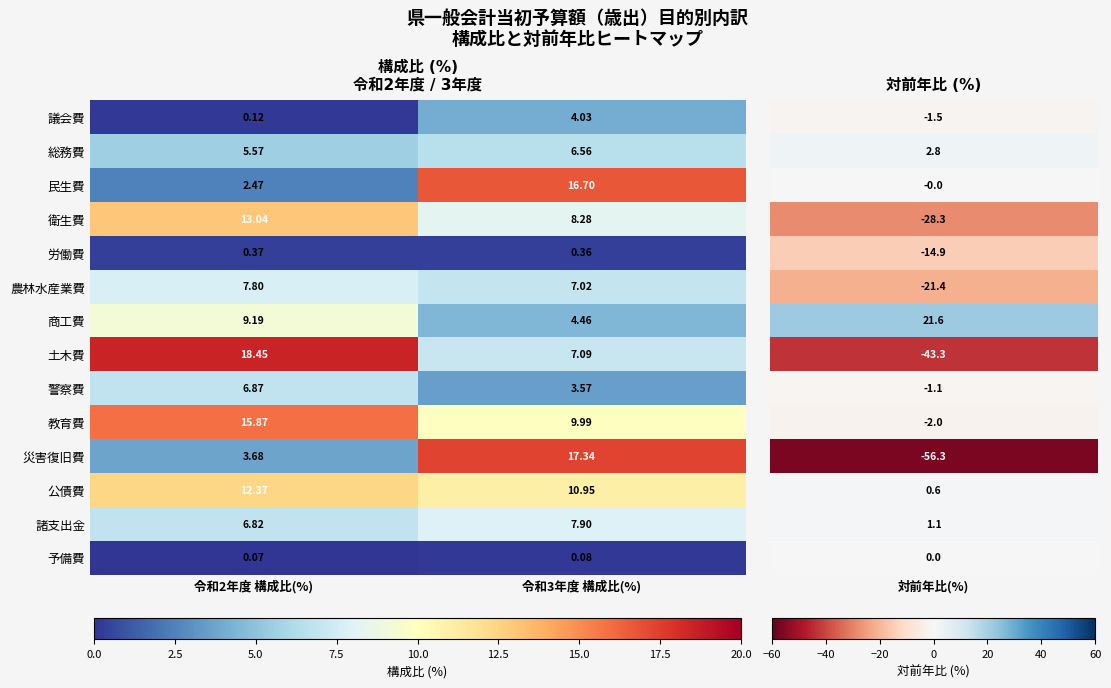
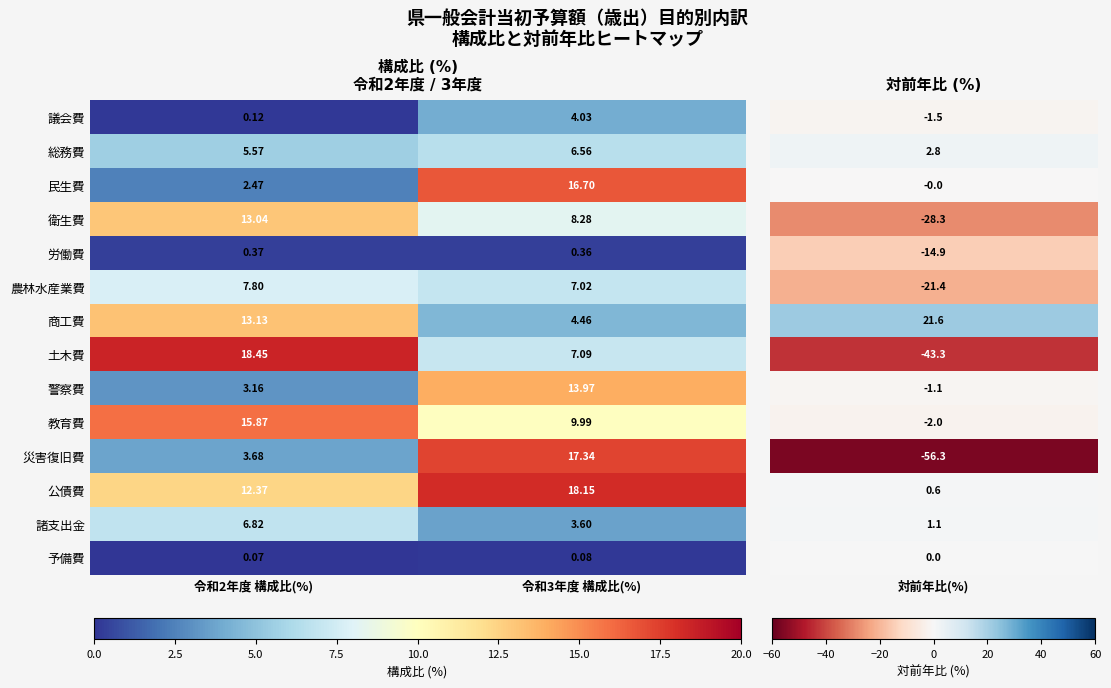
構成比 (%) 令和2年度 / 3年度, 商工費, 令和2年度 構成比(%): 9.19 -> 13.13
構成比 (%) 令和2年度 / 3年度, 警察費, 令和2年度 構成比(%): 6.87 -> 3.16
構成比 (%) 令和2年度 / 3年度, 警察費, 令和3年度 構成比(%): 3.57 -> 13.97
構成比 (%) 令和2年度 / 3年度, 公債費, 令和3年度 構成比(%): 10.95 -> 18.15
構成比 (%) 令和2年度 / 3年度, 諸支出金, 令和3年度 構成比(%): 7.90 -> 3.60
